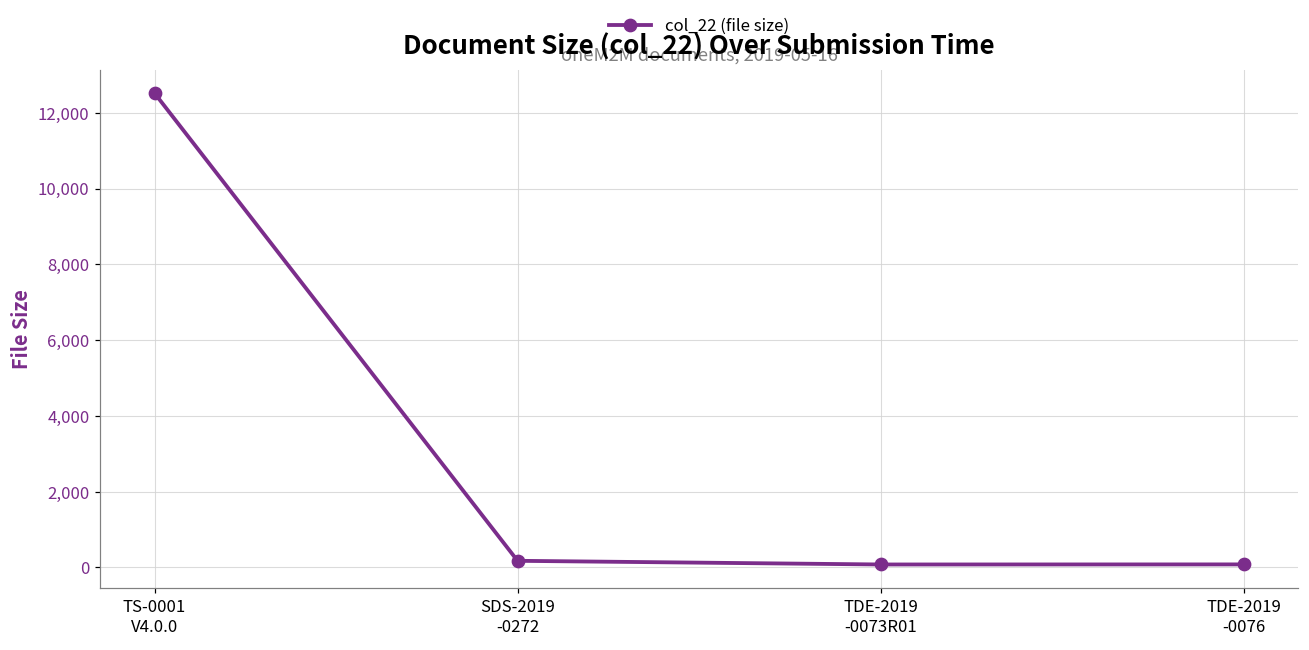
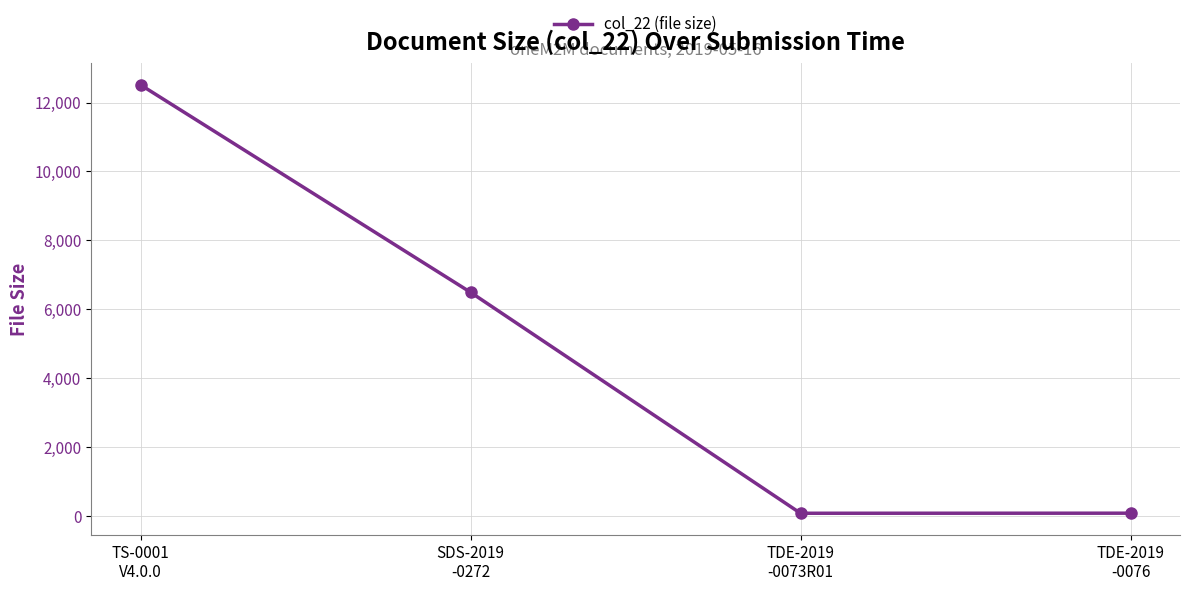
SDS-2019 -0272: 200 -> 6,500
